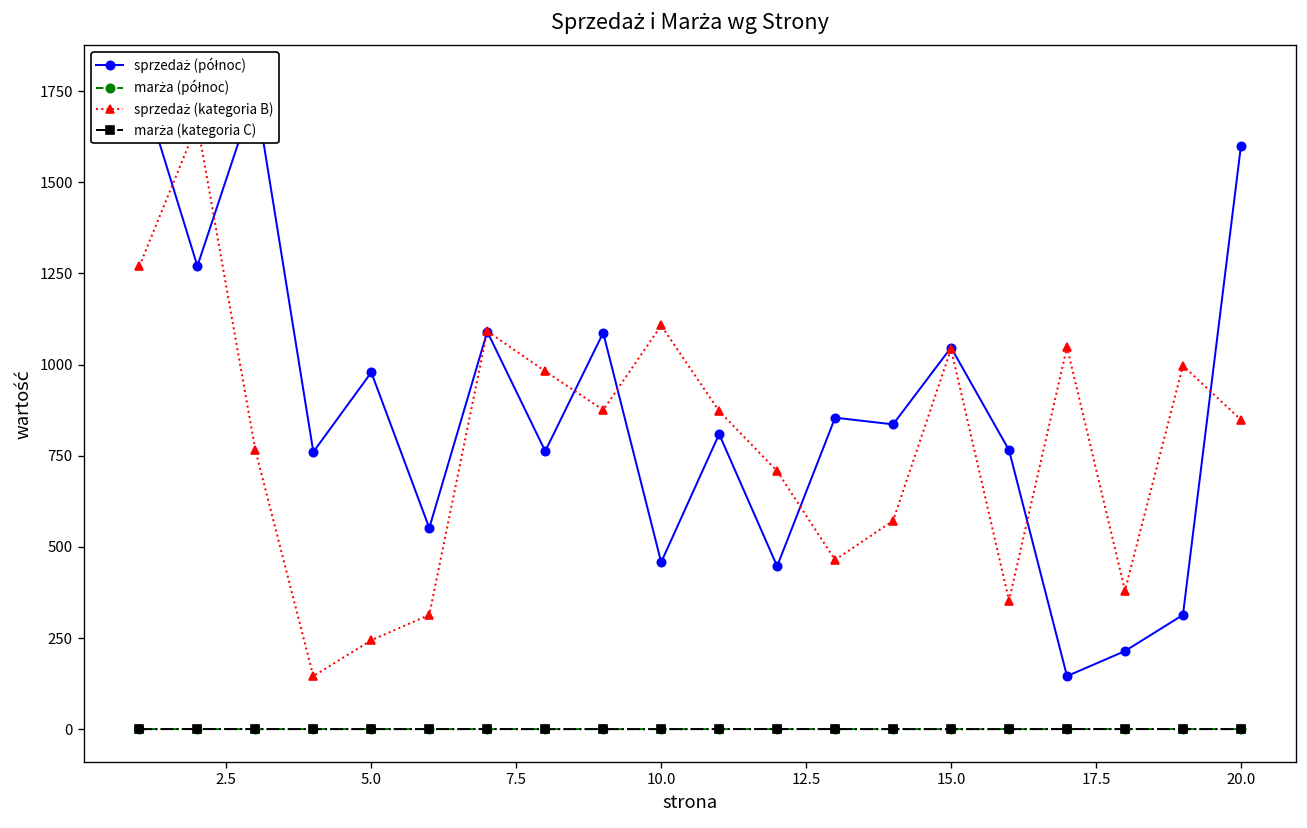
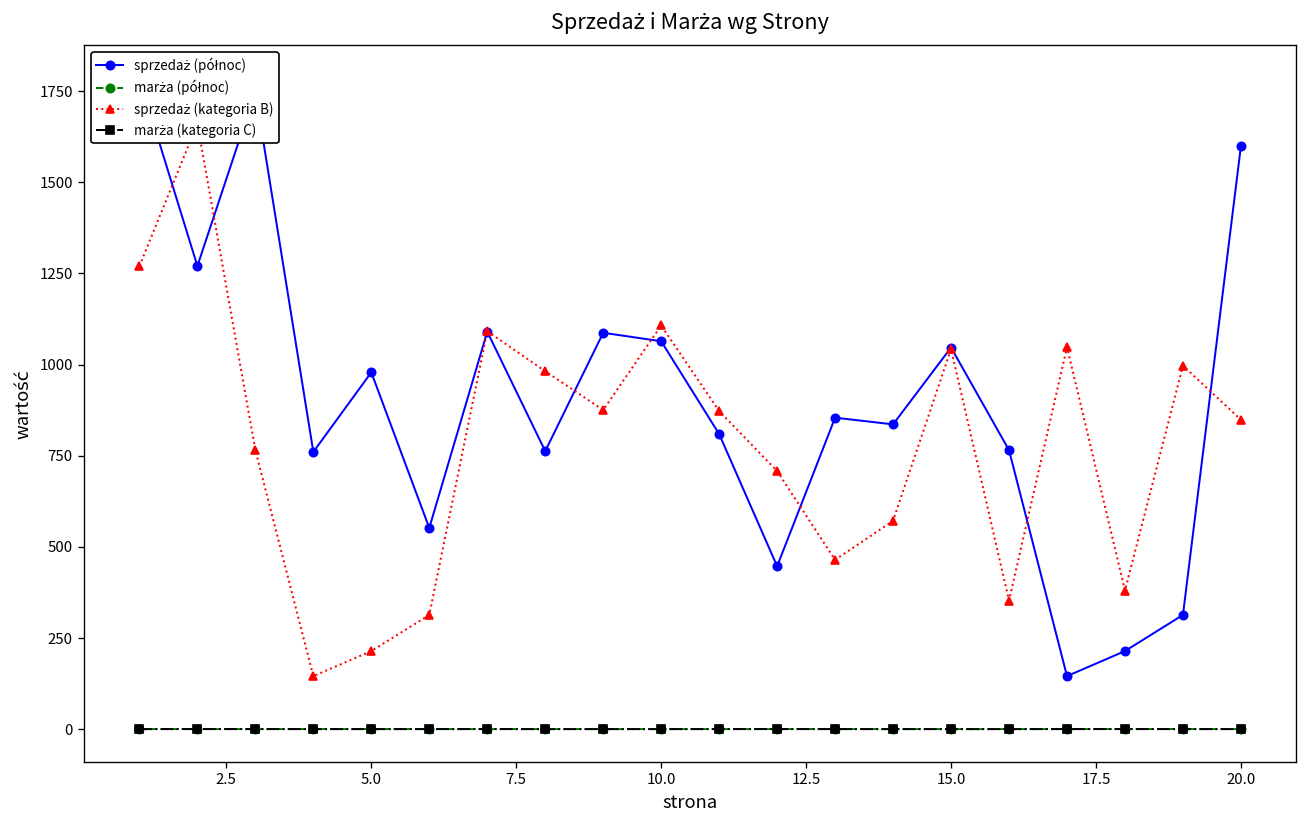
sprzedaż (kategoria B), 5.0: 240 -> 210
sprzedaż (północ), 10.0: 460 -> 1060
